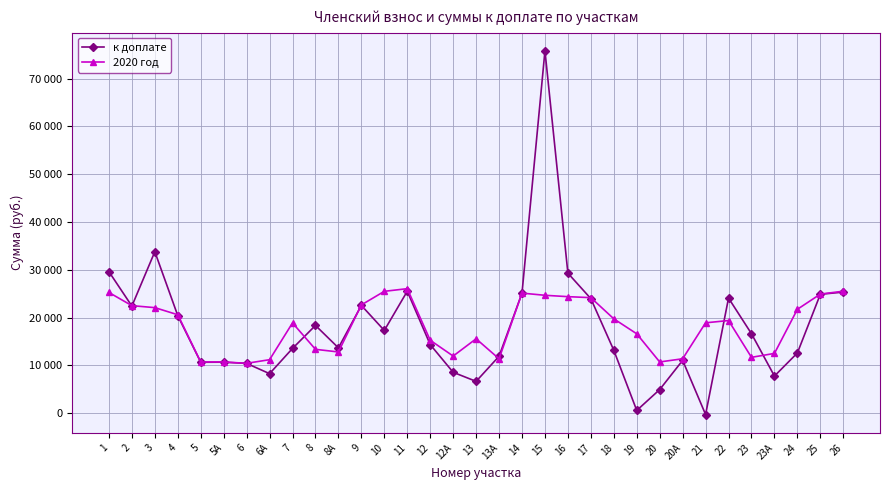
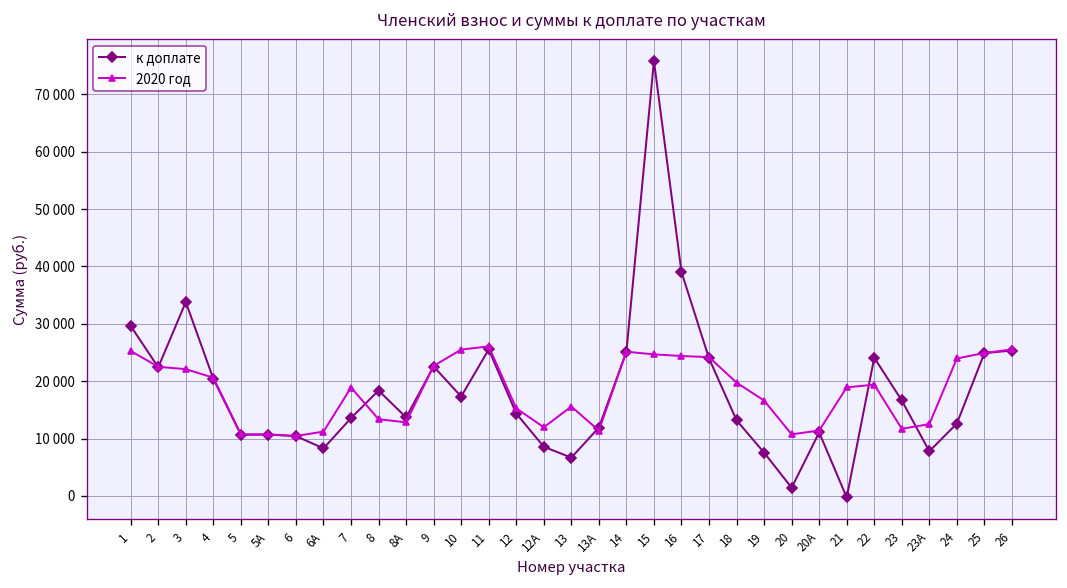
к доплате, 16: 29000 -> 39000
к доплате, 19: 1000 -> 8000
к доплате, 20: 5000 -> 1000
2020 год, 24: 22000 -> 24000
